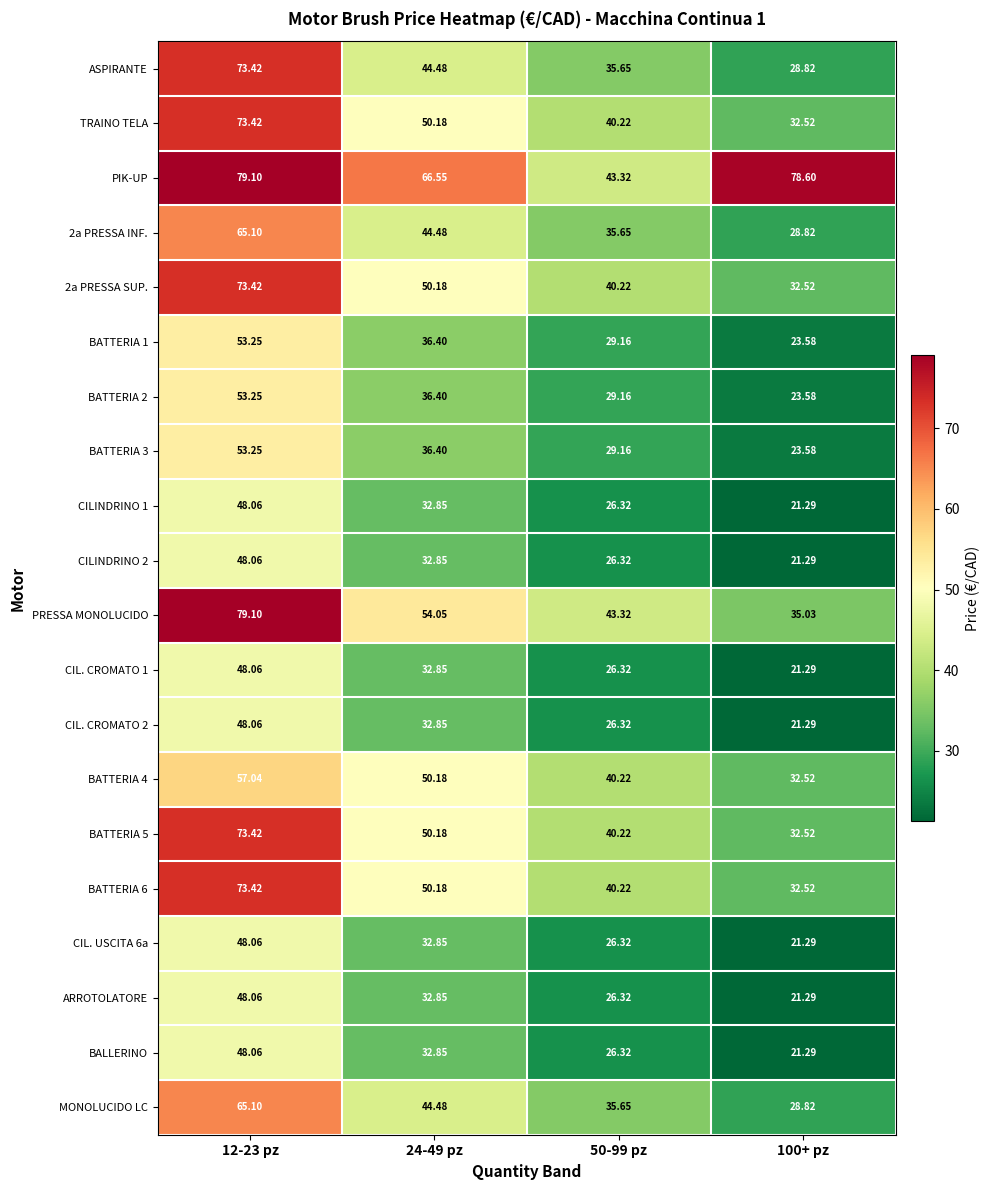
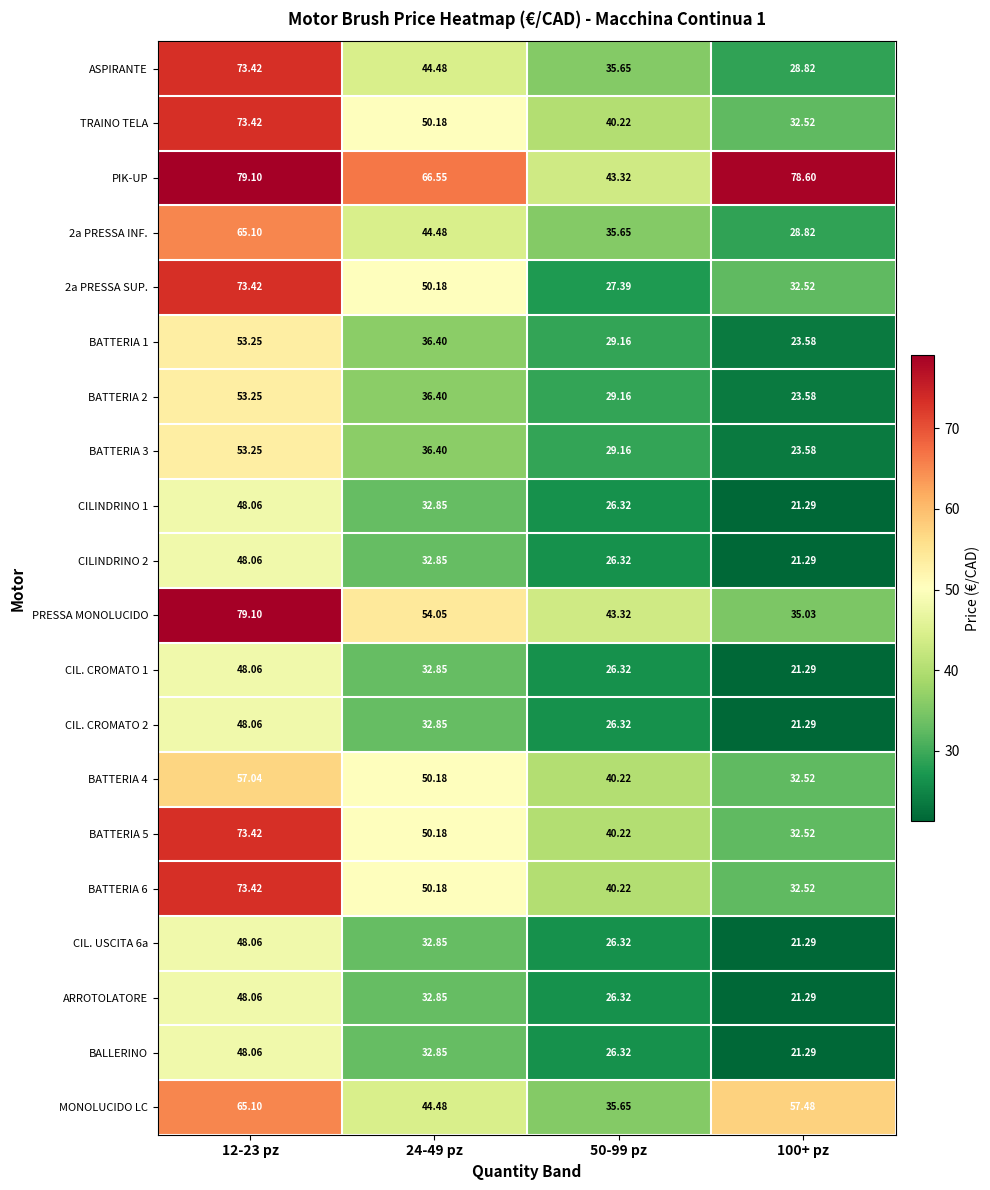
2a PRESSA SUP., 50-99 pz: 40.22 -> 27.39
MONOLUCIDO LC, 100+ pz: 28.82 -> 57.48
